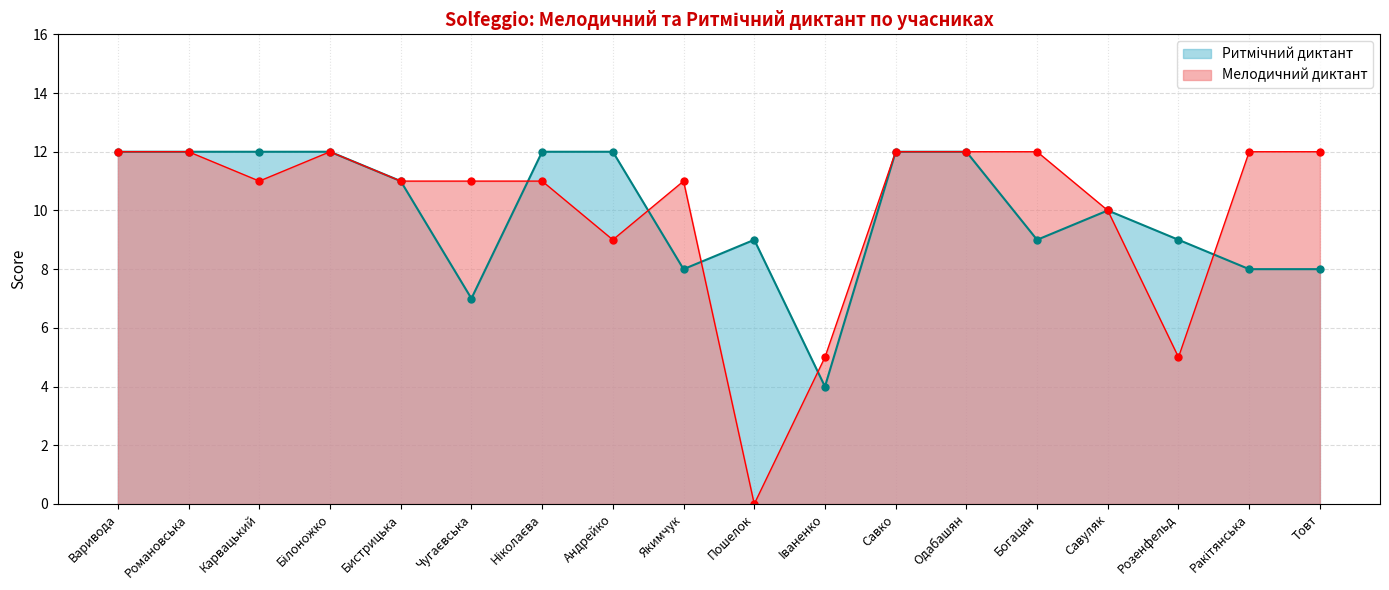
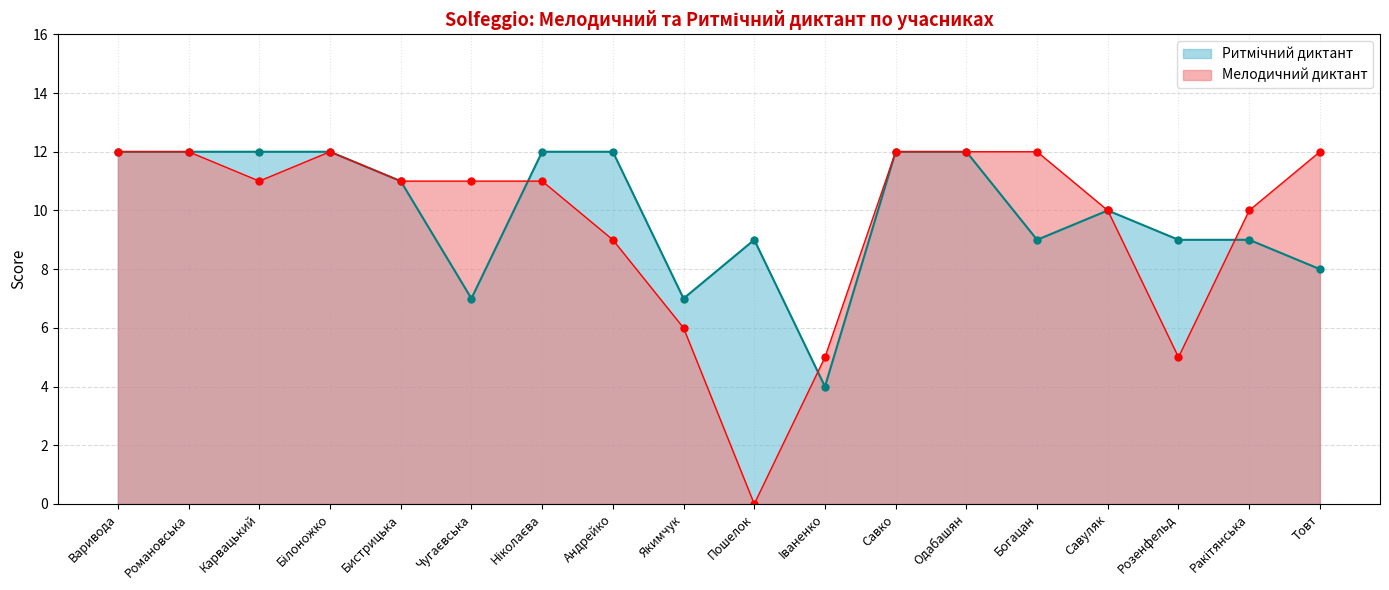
Ритмічний диктант, Якимчук: 8 -> 7
Мелодичний диктант, Якимчук: 11 -> 6
Ритмічний диктант, Ракітянська: 8 -> 9
Мелодичний диктант, Ракітянська: 12 -> 10
